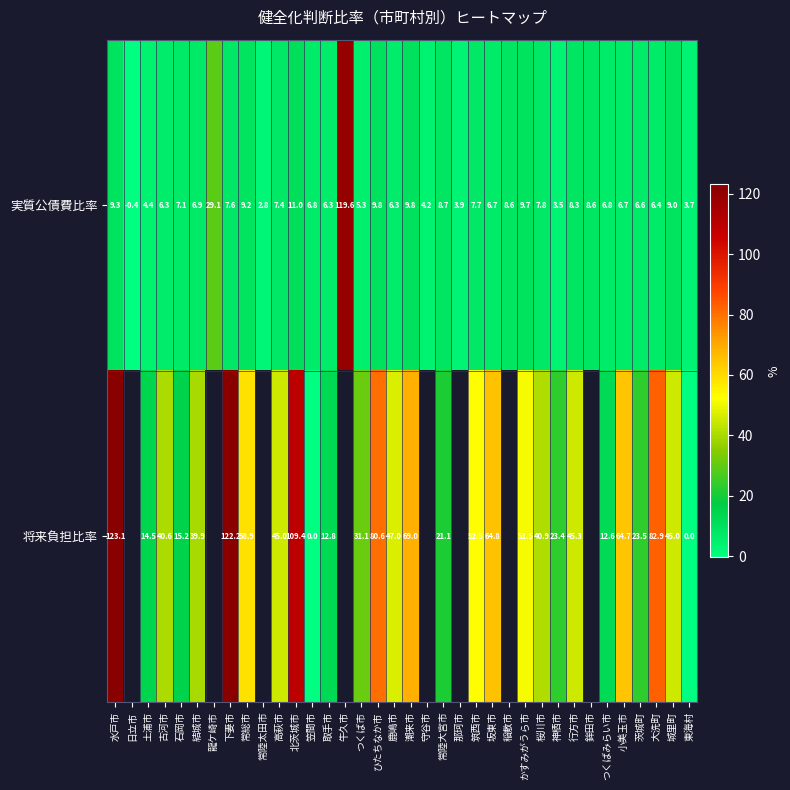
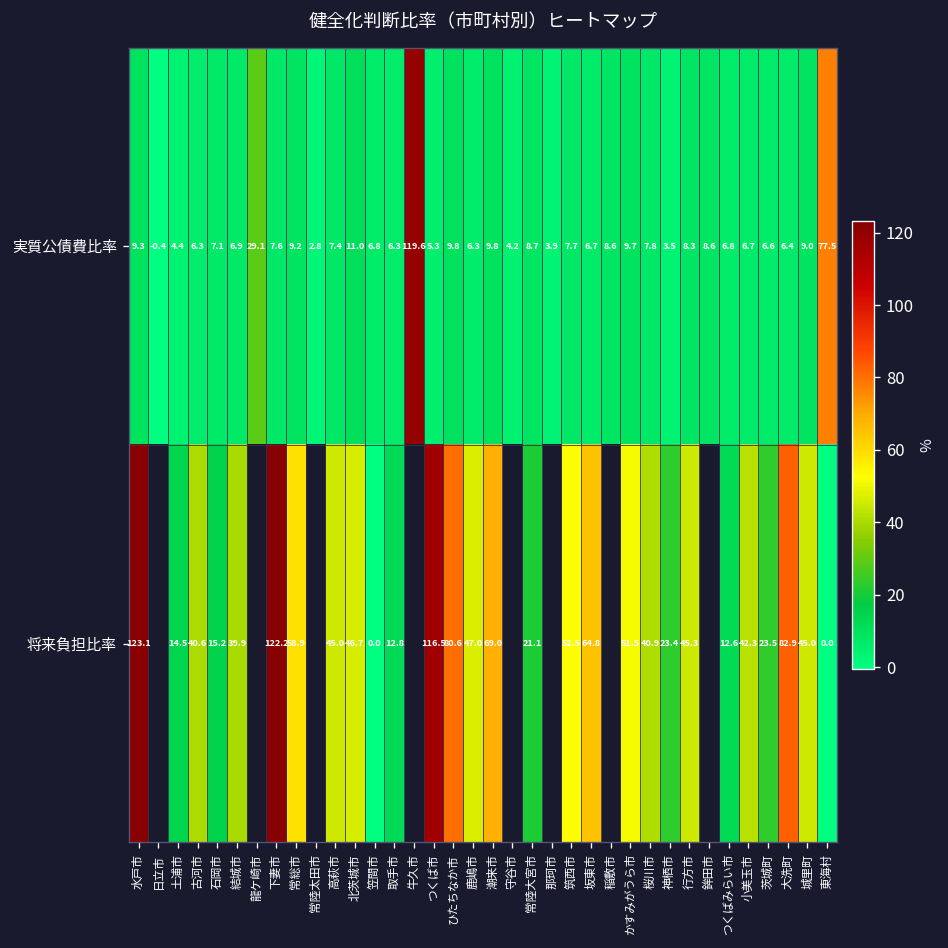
実質公債費比率, 東海村: 3.7 -> 77.5
将来負担比率, 北茨城市: 109.4 -> 46.7
将来負担比率, つくば市: 31.1 -> 116.5
将来負担比率, 小美玉市: 64.7 -> 42.3
